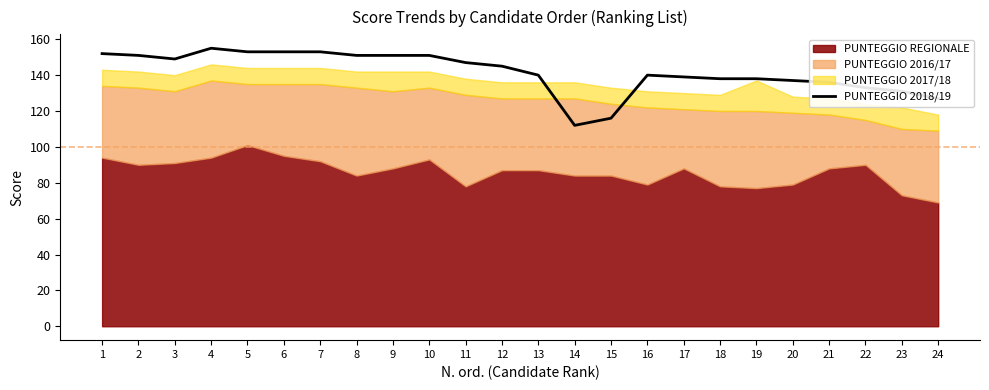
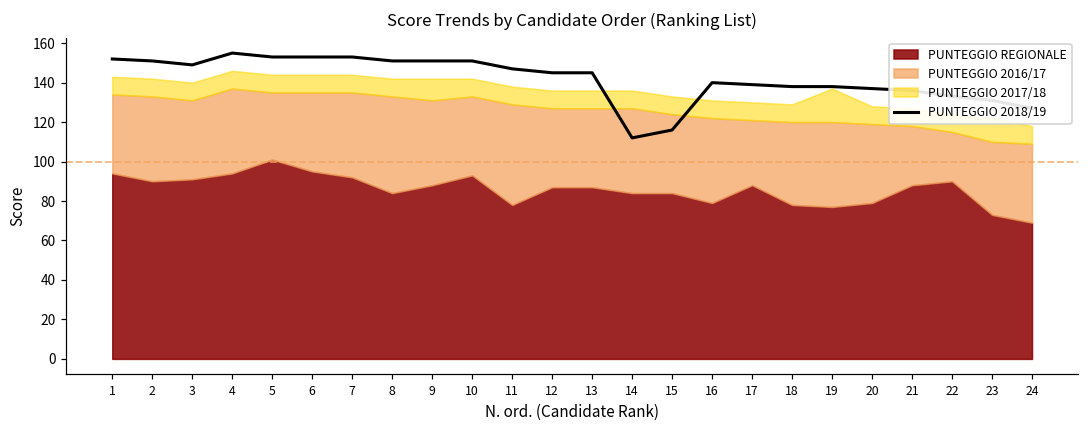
PUNTEGGIO 2018/19, 13: 140 -> 145
